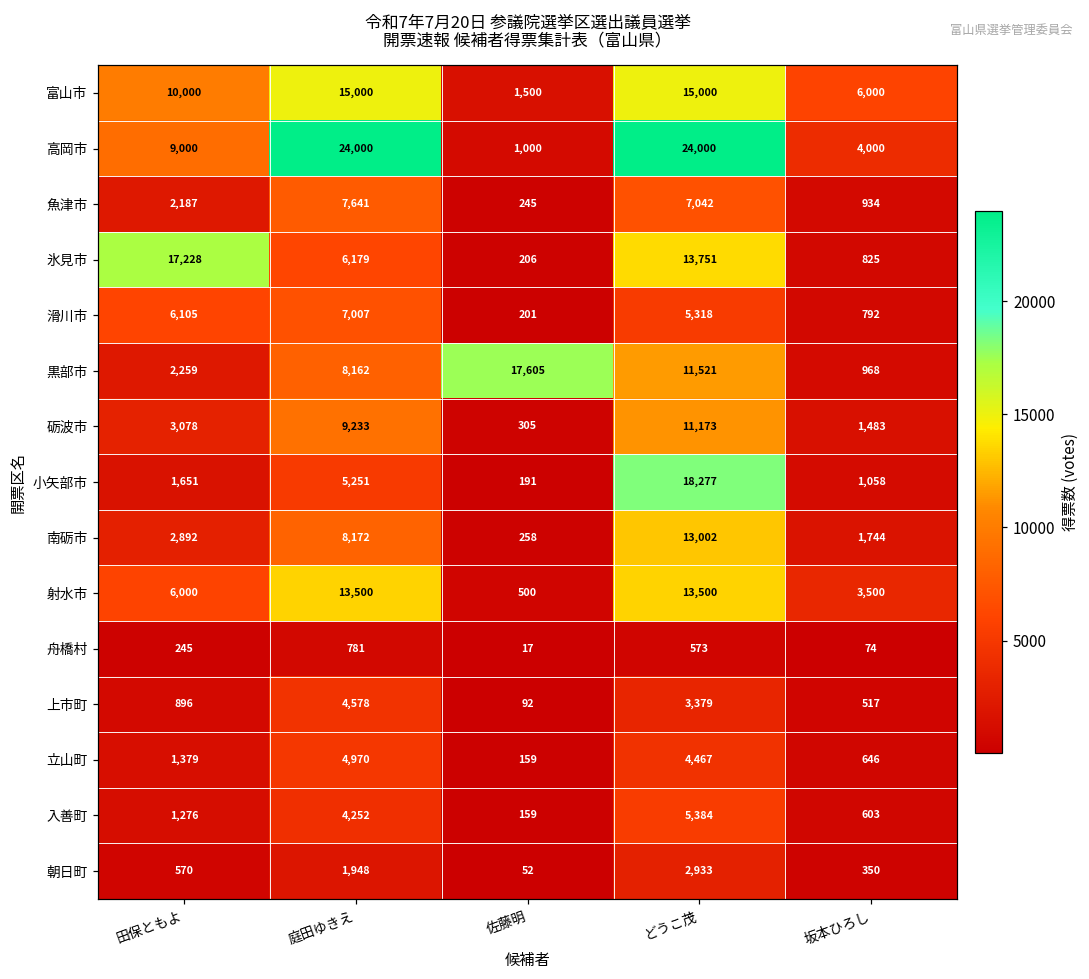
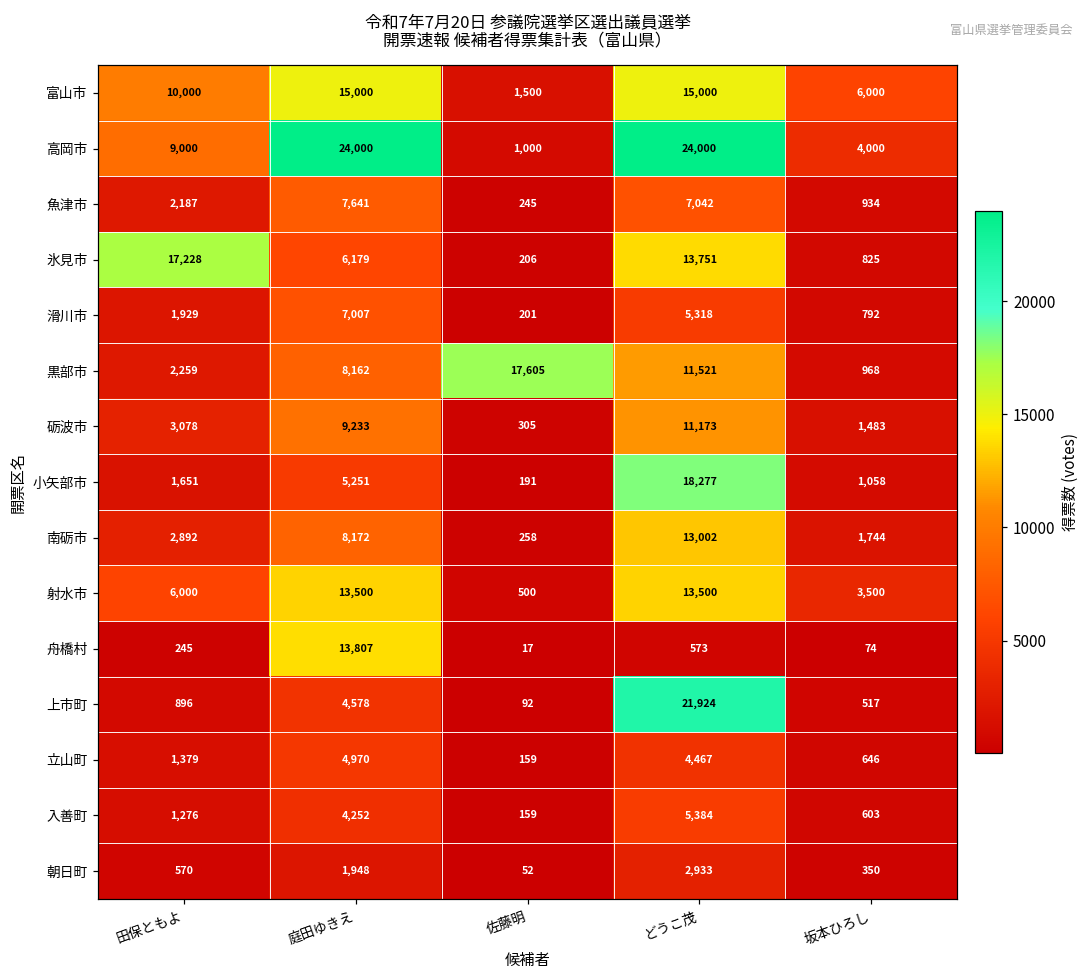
滑川市, 田保ともよ: 6,105 -> 1,929
舟橋村, 庭田ゆきえ: 781 -> 13,807
上市町, どうこ茂: 3,379 -> 21,924
